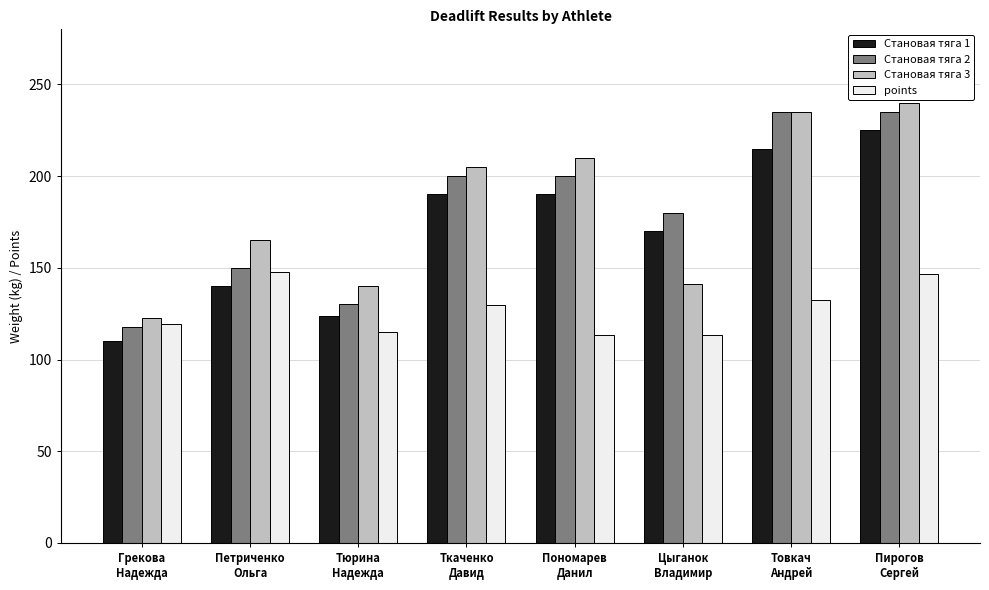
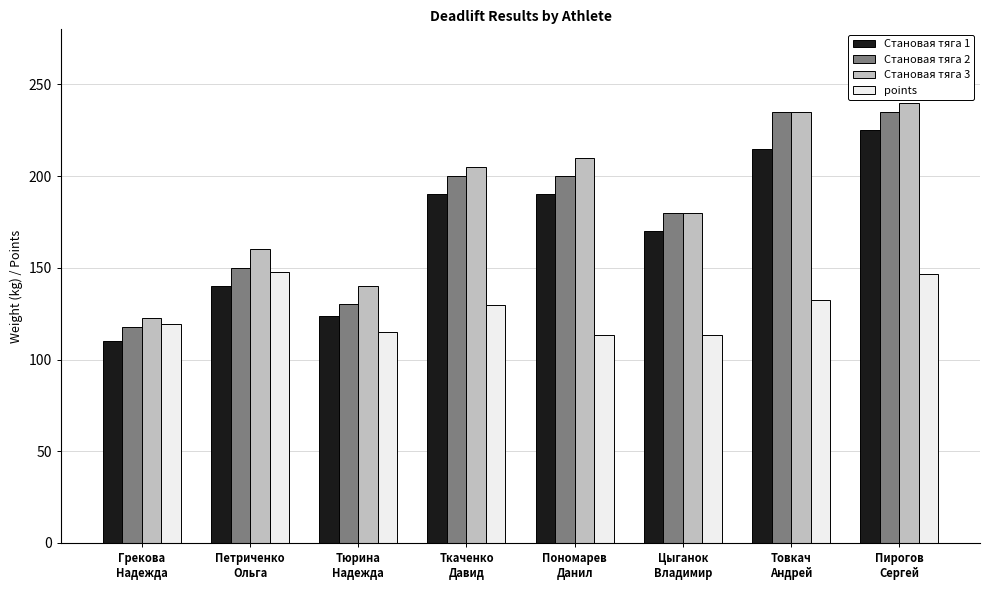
Становая тяга 3, Петриченко Ольга: 165 -> 160
Становая тяга 3, Цыганок Владимир: 141 -> 180
